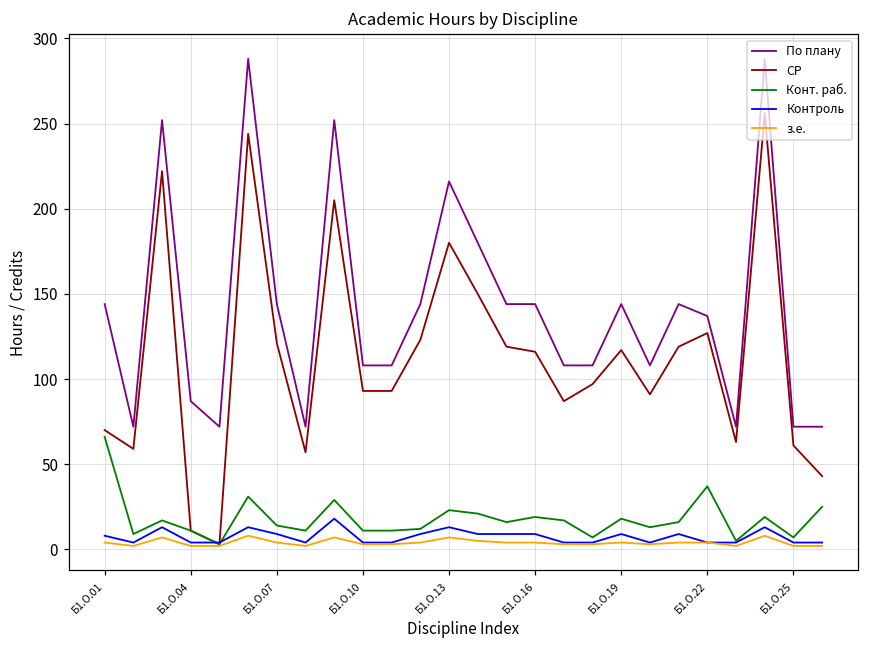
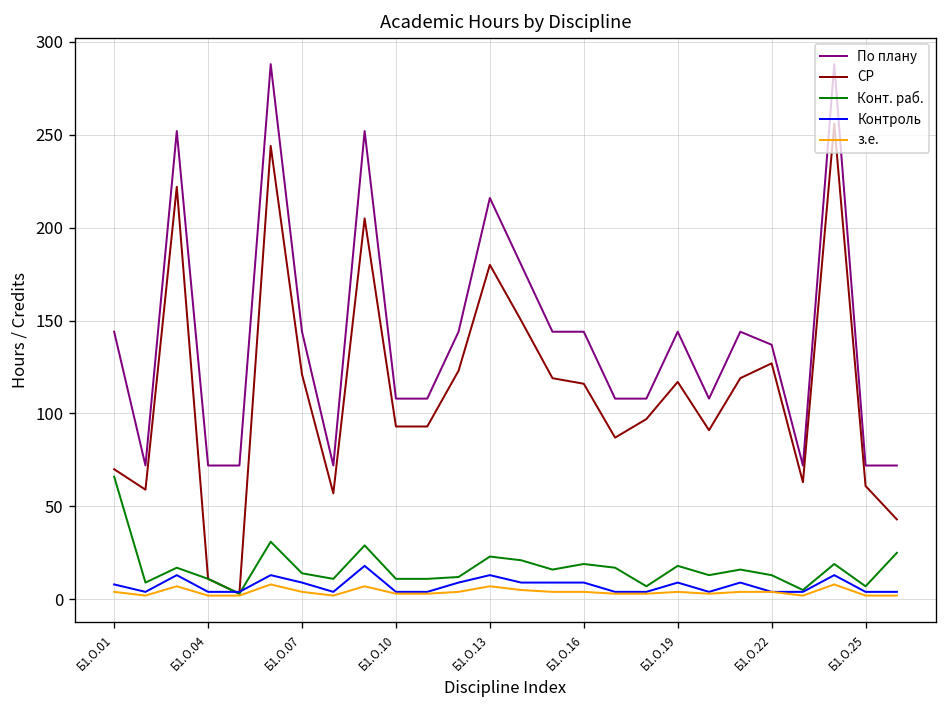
По плану, Б1.О.04: 87 -> 72
Конт. раб., Б1.О.22: 37 -> 13
